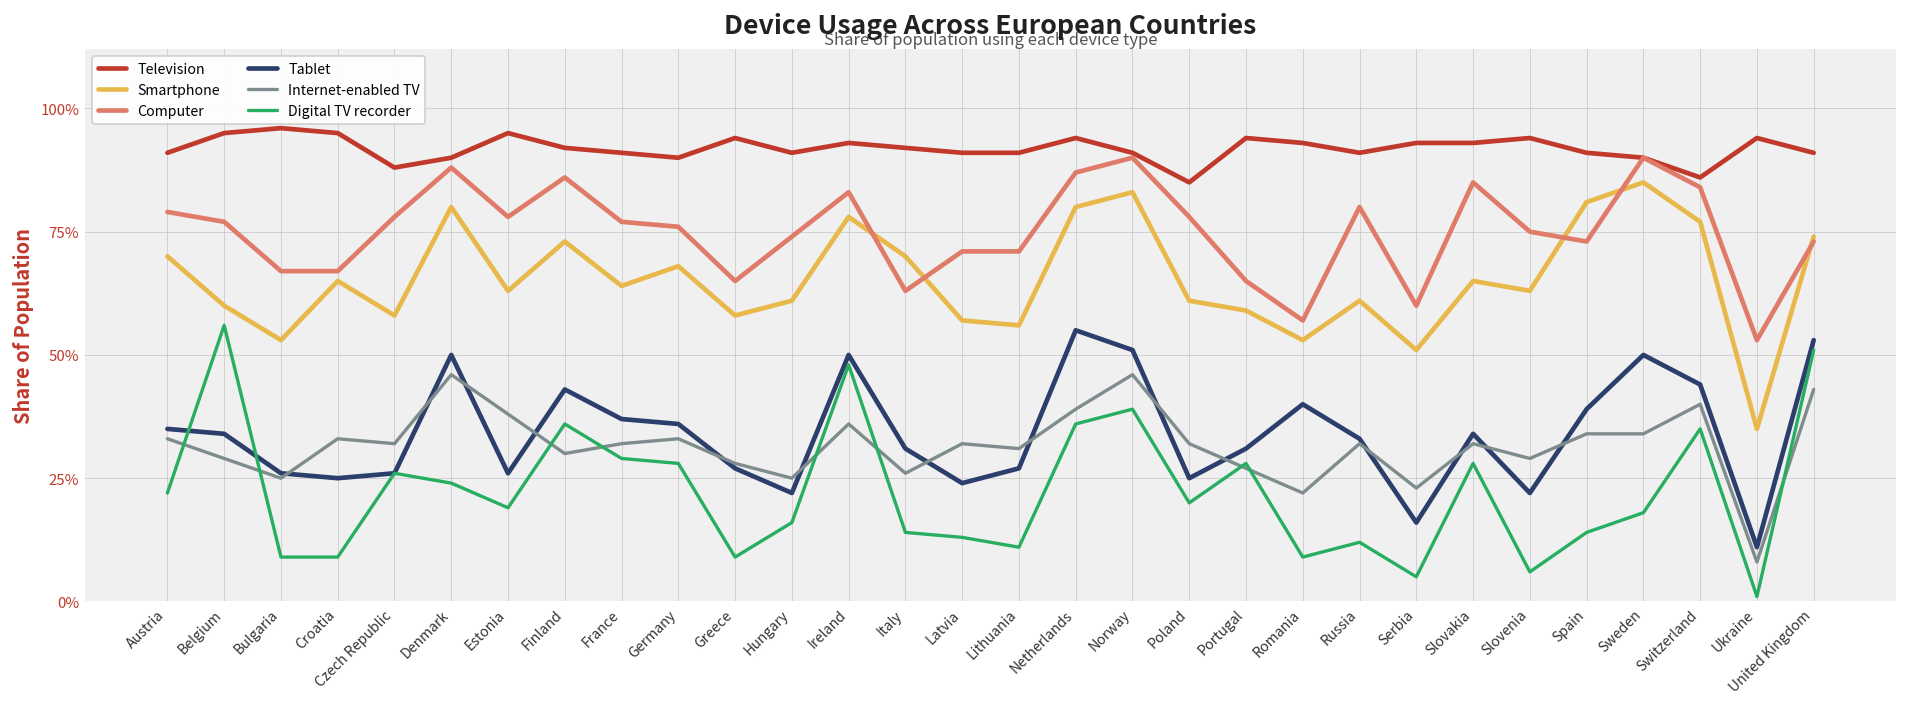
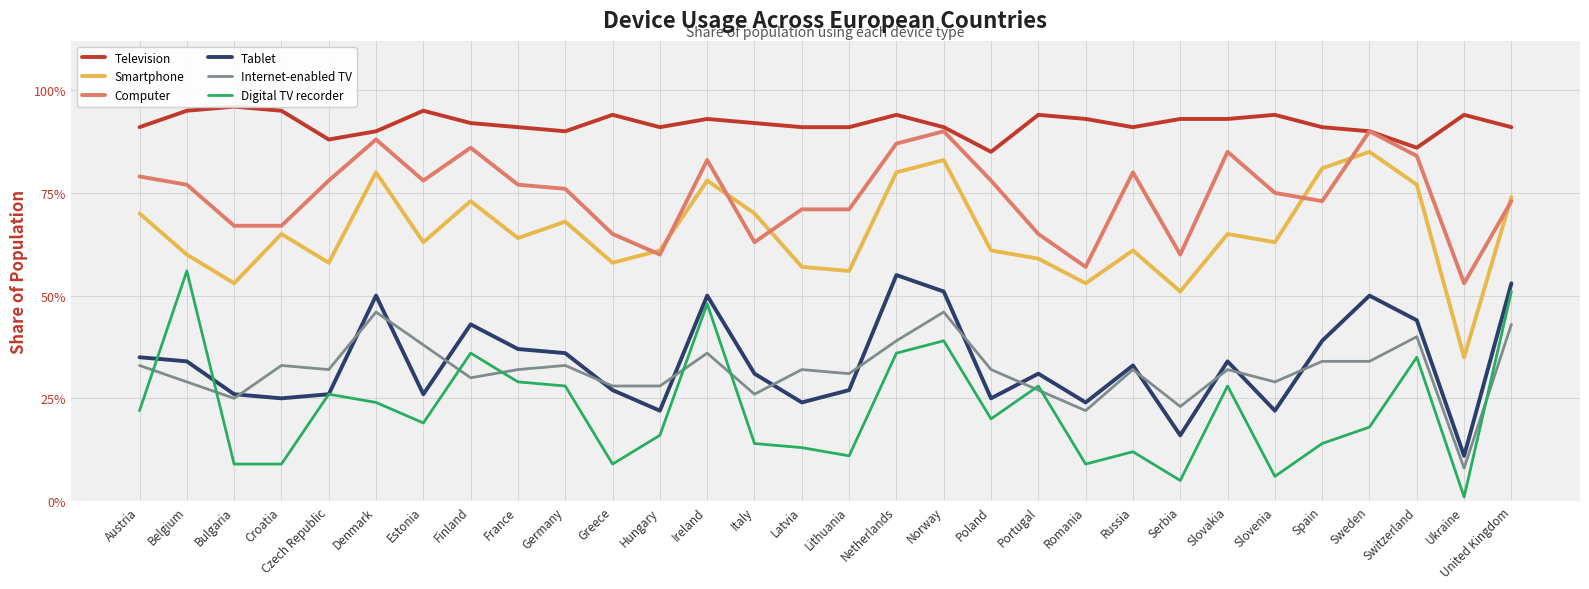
Computer, Hungary: 74% -> 60%
Internet-enabled TV, Hungary: 25% -> 28%
Tablet, Romania: 40% -> 24%
